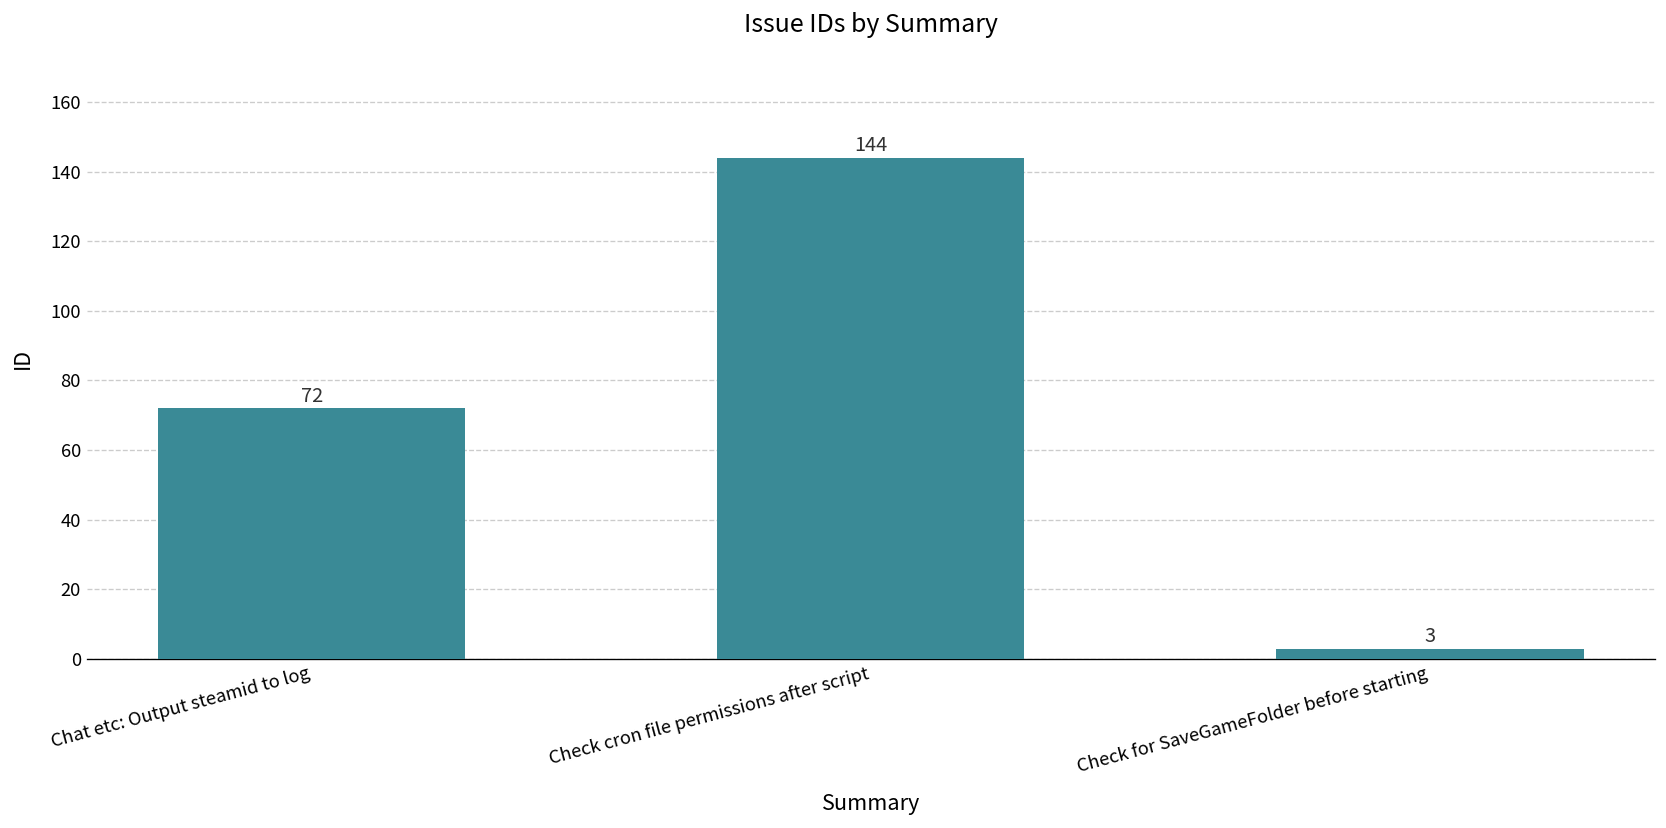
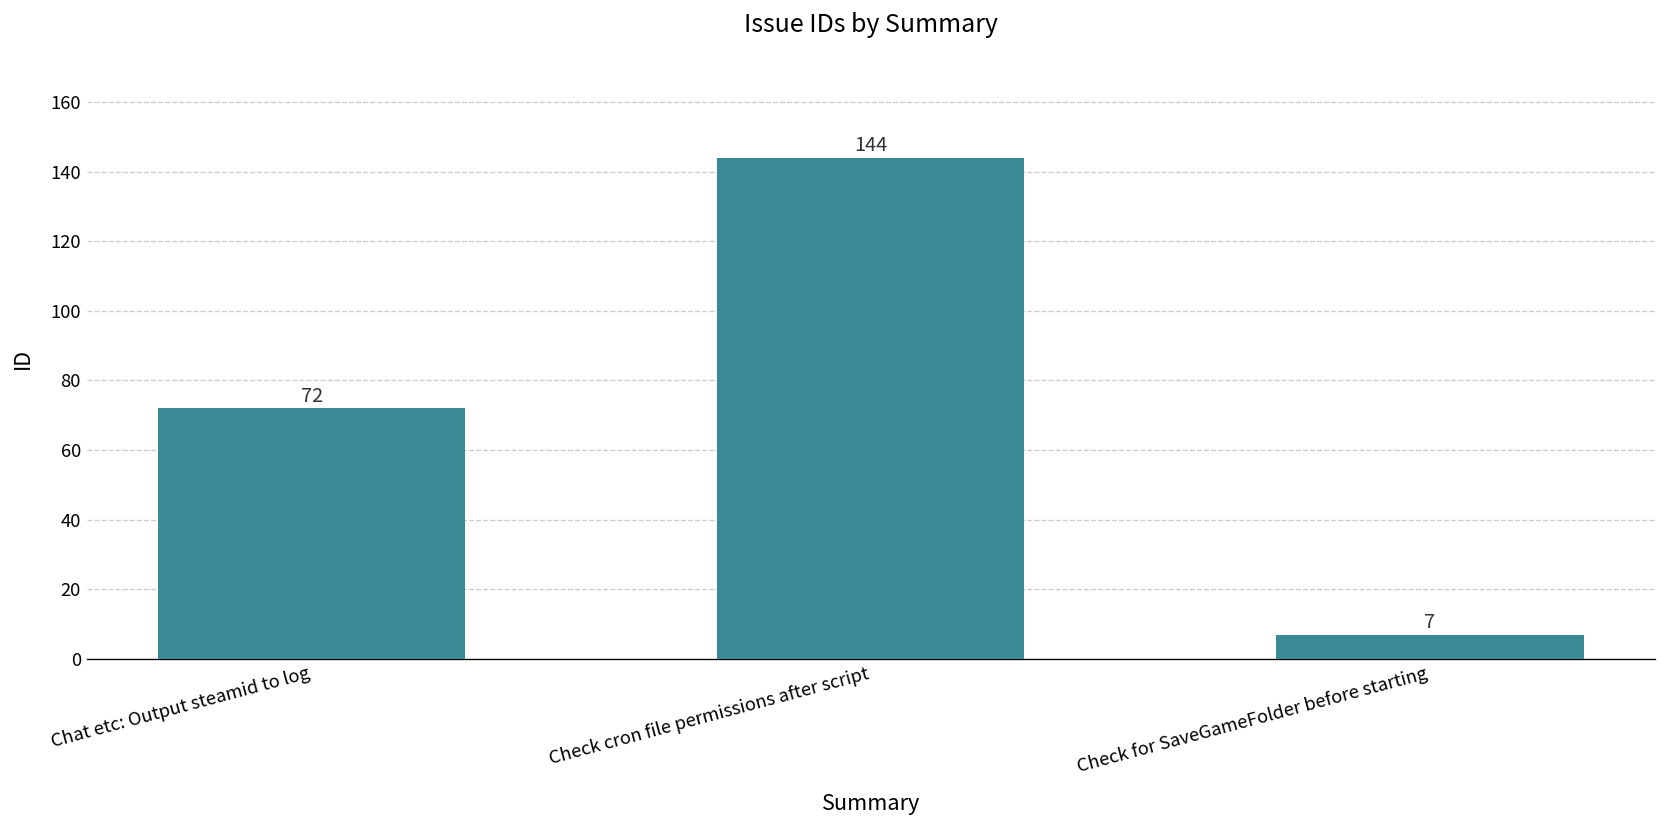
Check for SaveGameFolder before starting: 3 -> 7
